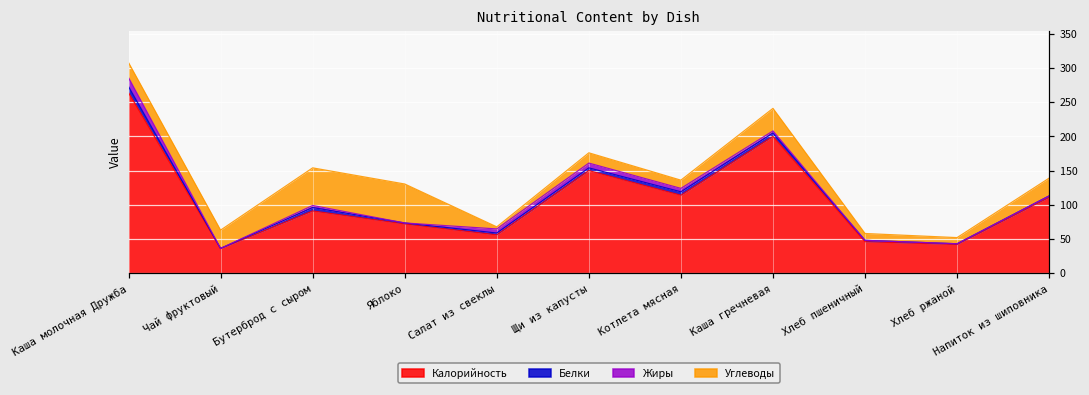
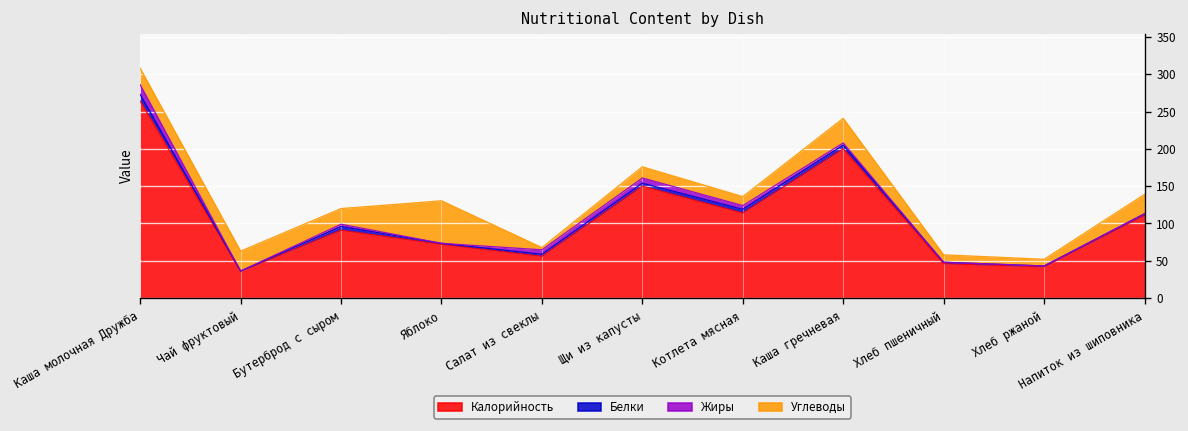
Углеводы, Бутерброд с сыром: 60 -> 20
